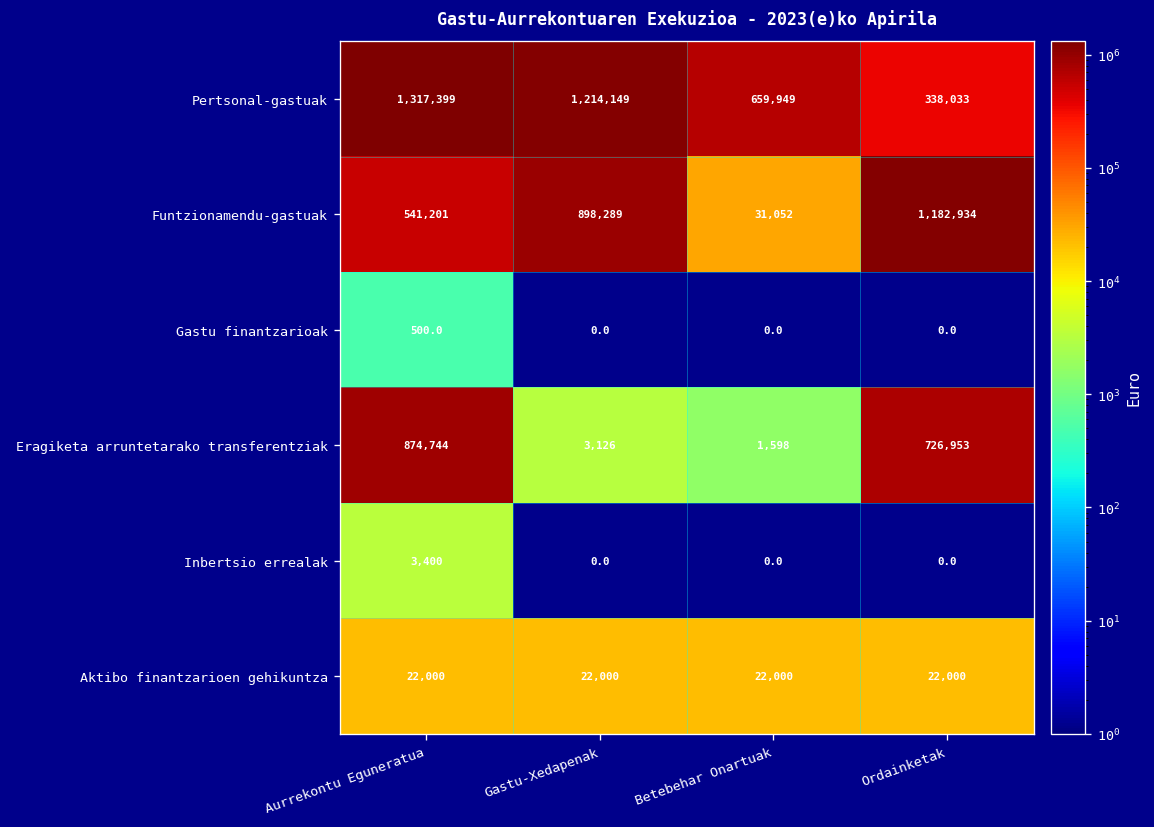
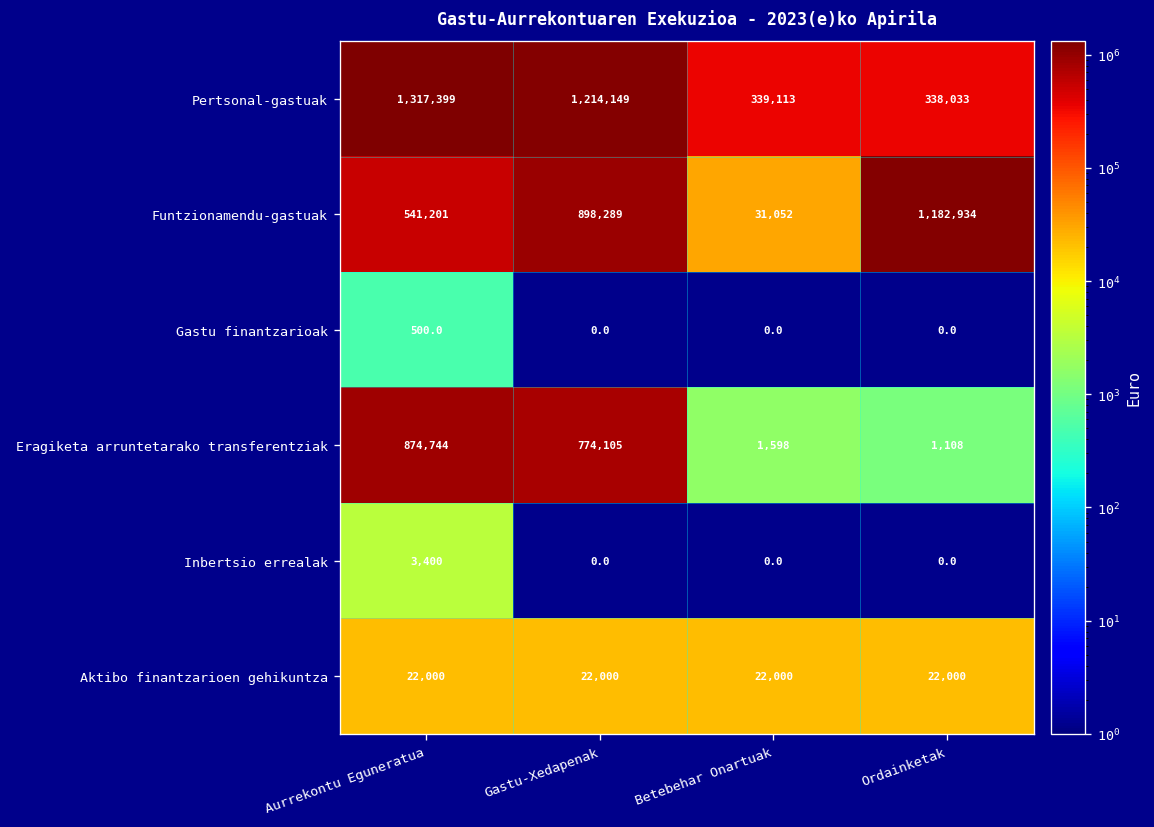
Pertsonal-gastuak, Betebehar Onartuak: 659,949 -> 339,113
Eragiketa arruntetarako transferentziak, Gastu-Xedapenak: 3,126 -> 774,105
Eragiketa arruntetarako transferentziak, Ordainketak: 726,953 -> 1,108
